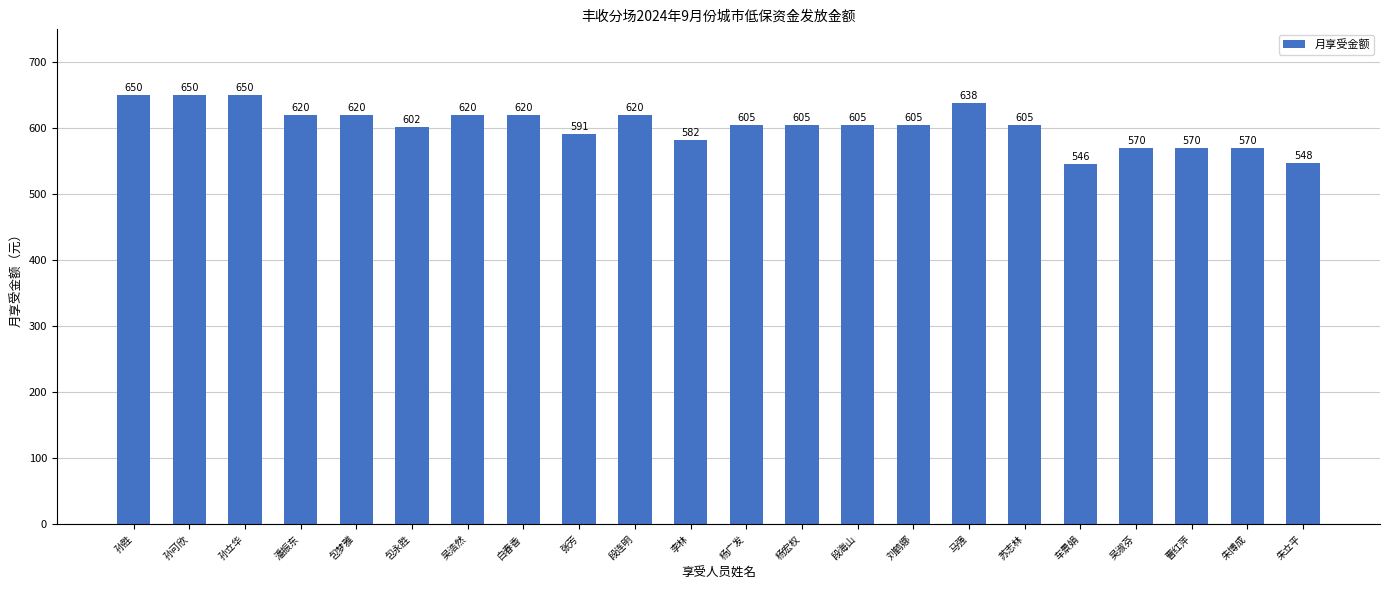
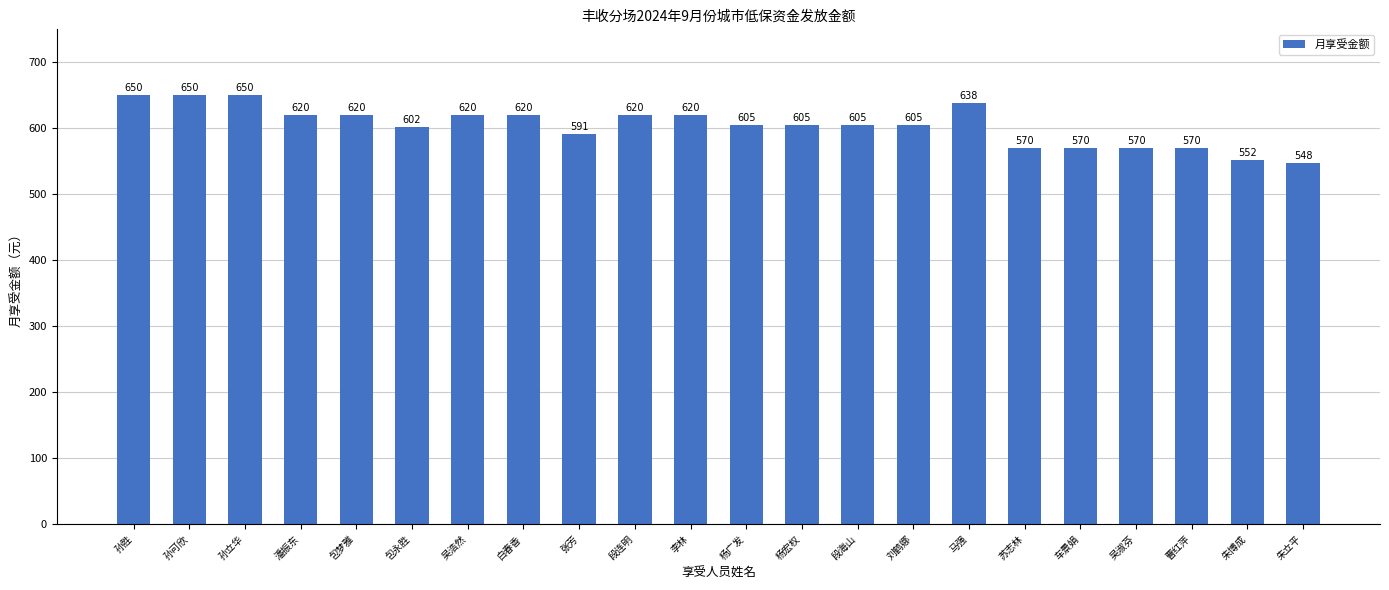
李林: 582 -> 620
苏志林: 605 -> 570
车景娟: 546 -> 570
朱博成: 570 -> 552
